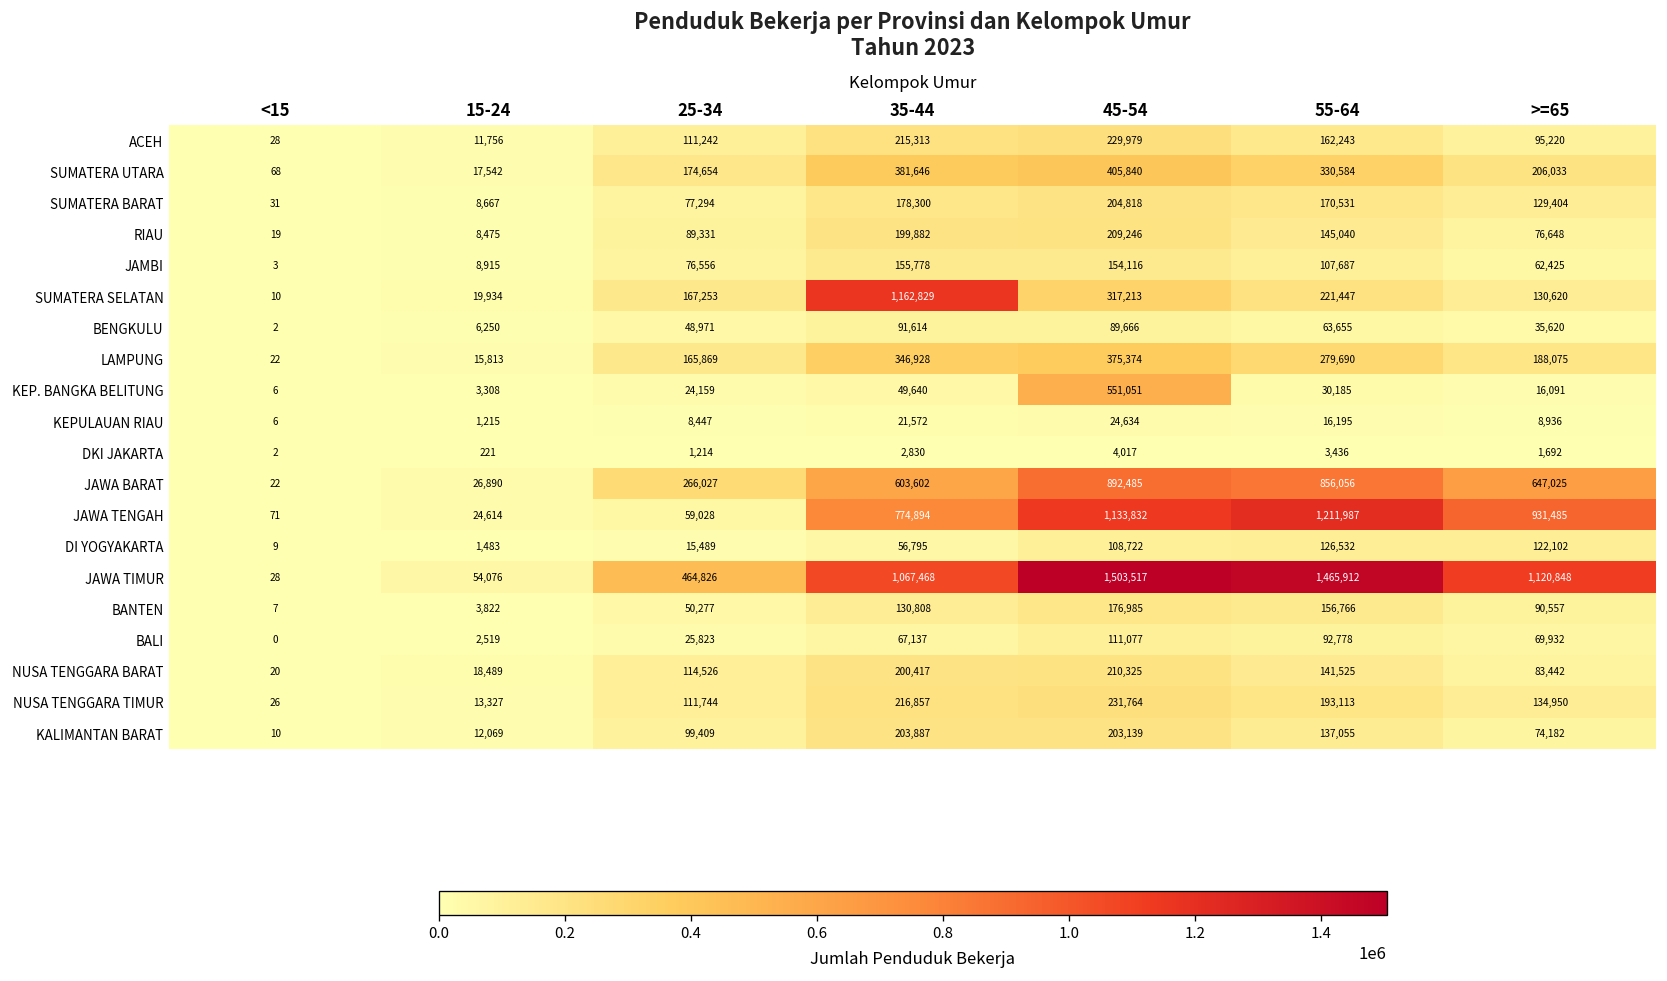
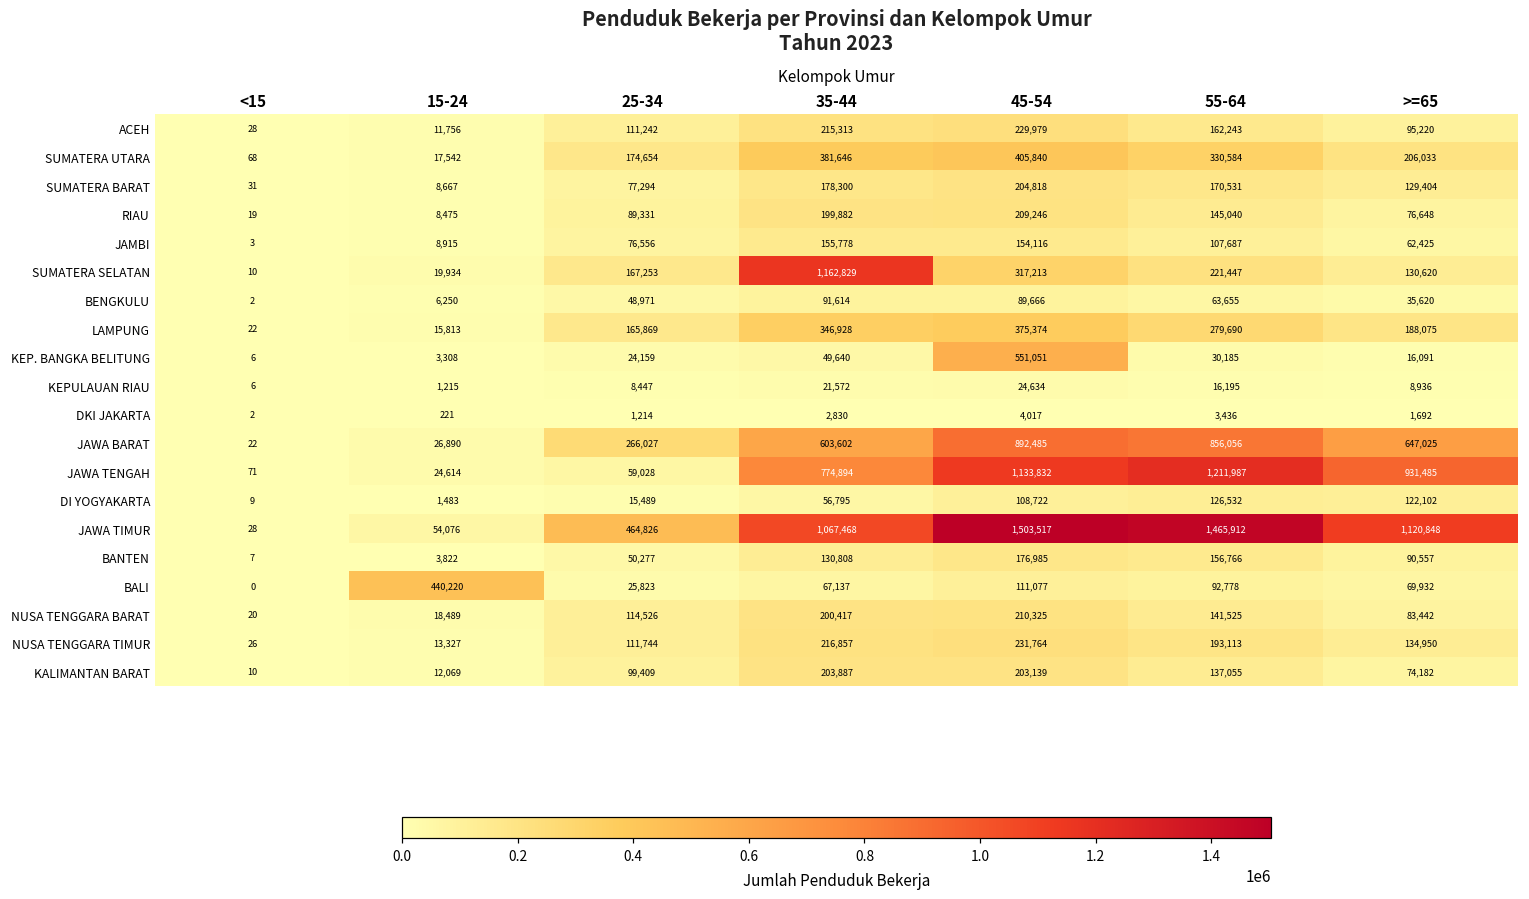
BALI, 15-24: 2,519 -> 440,220
